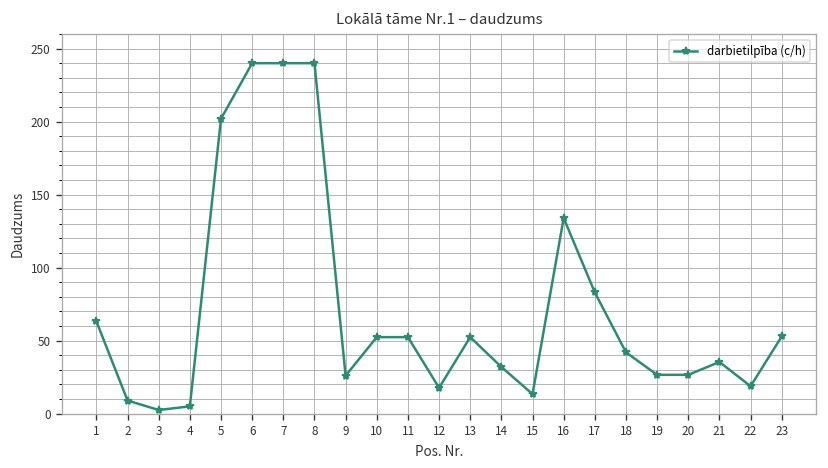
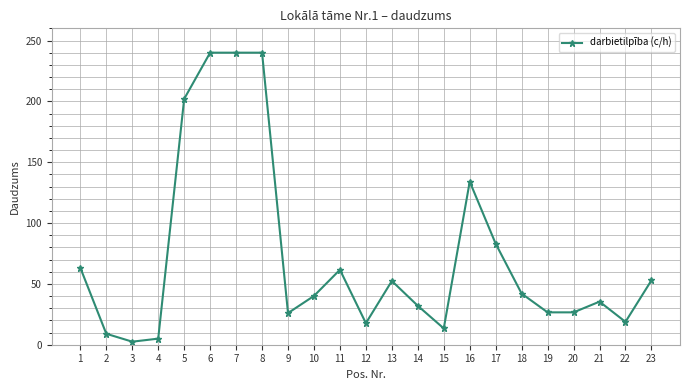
10: 52 -> 40
11: 52 -> 62
